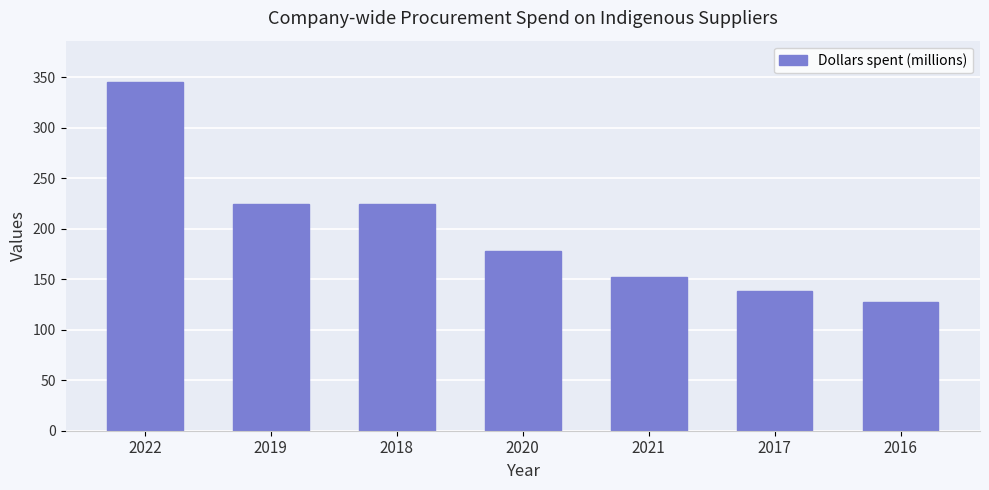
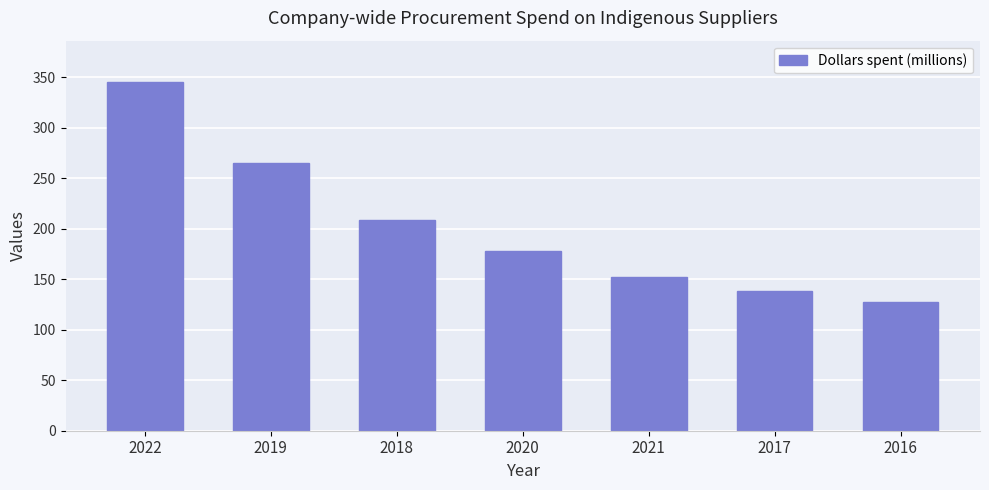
2019: 225 -> 265
2018: 225 -> 209
